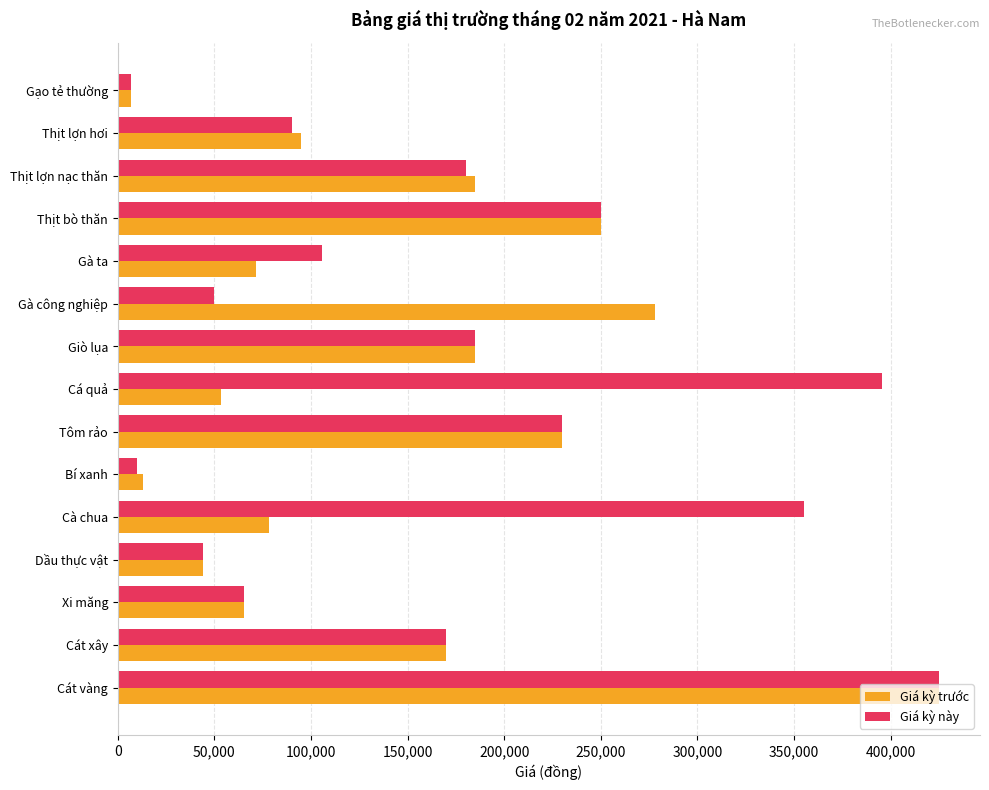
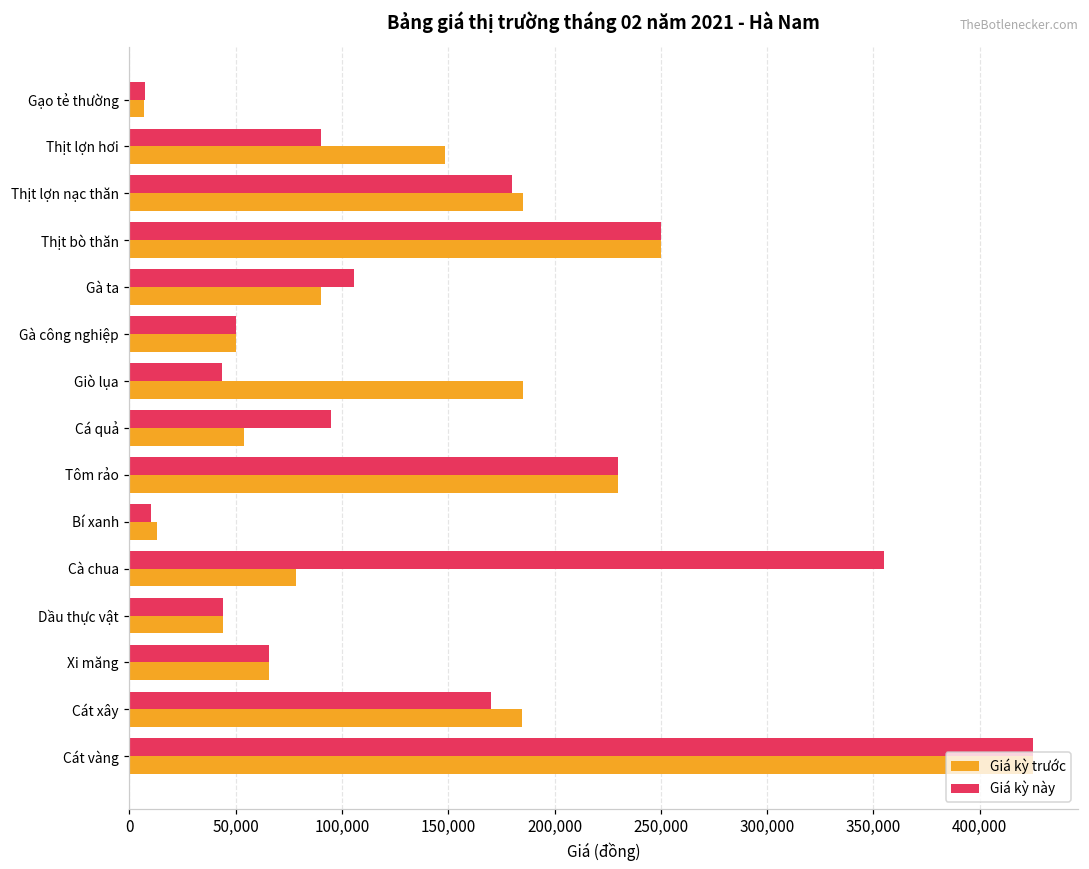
Giá kỳ trước, Thịt lợn hơi: 95,000 -> 148,000
Giá kỳ trước, Gà ta: 72,000 -> 90,000
Giá kỳ trước, Gà công nghiệp: 278,000 -> 50,000
Giá kỳ này, Giò lụa: 185,000 -> 44,000
Giá kỳ này, Cá quả: 395,000 -> 95,000
Giá kỳ trước, Cát xây: 170,000 -> 185,000
